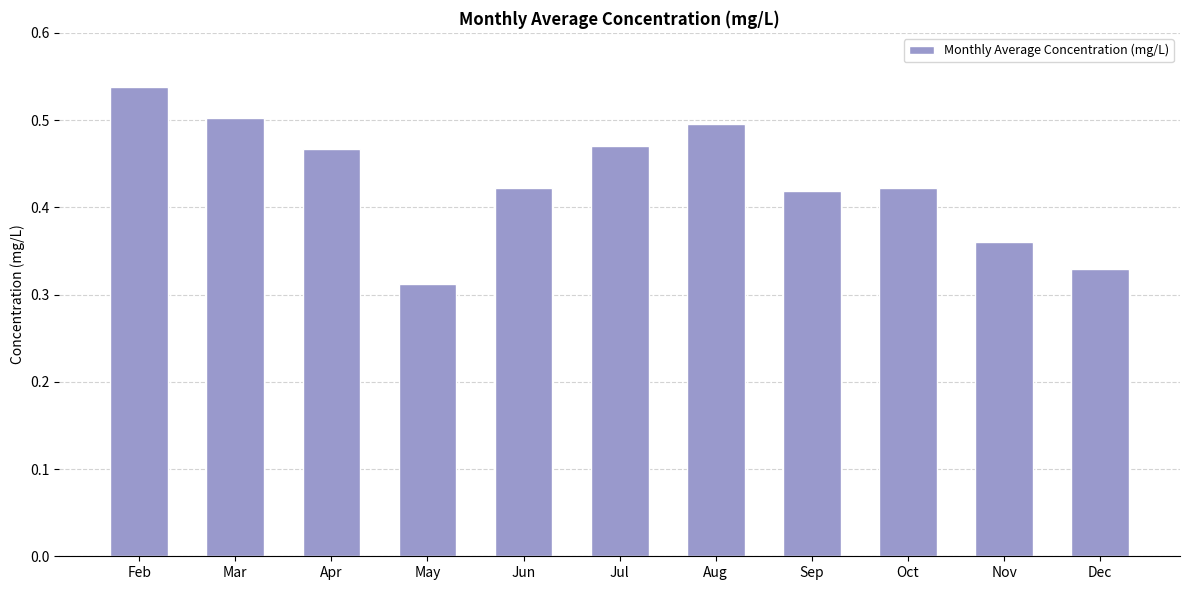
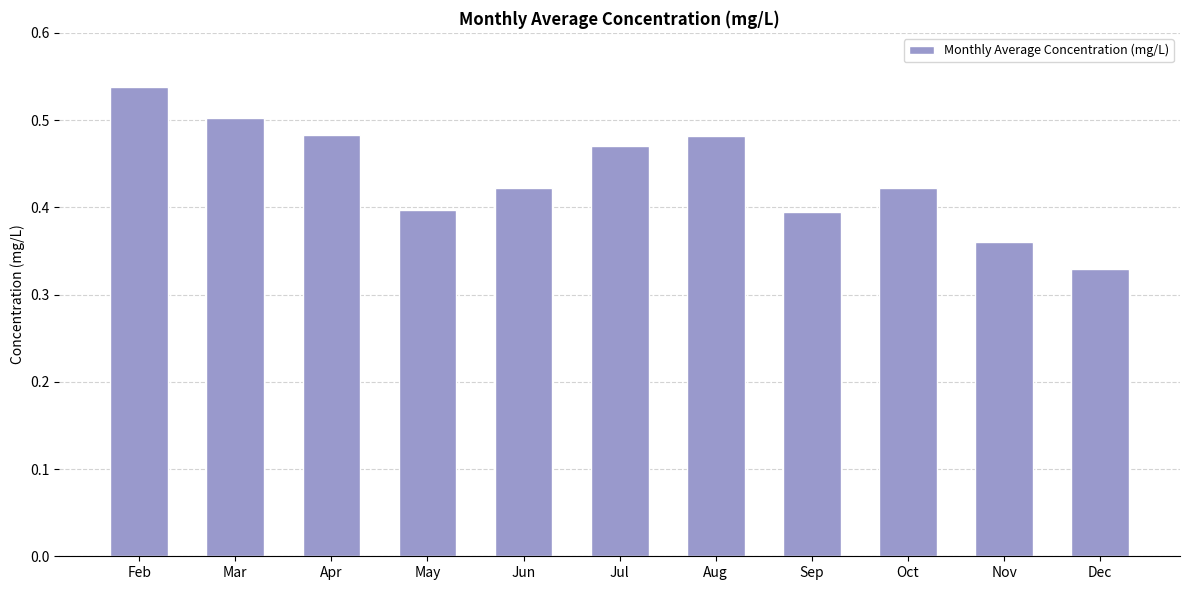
Apr: 0.47 -> 0.48
May: 0.31 -> 0.40
Aug: 0.50 -> 0.48
Sep: 0.42 -> 0.39
